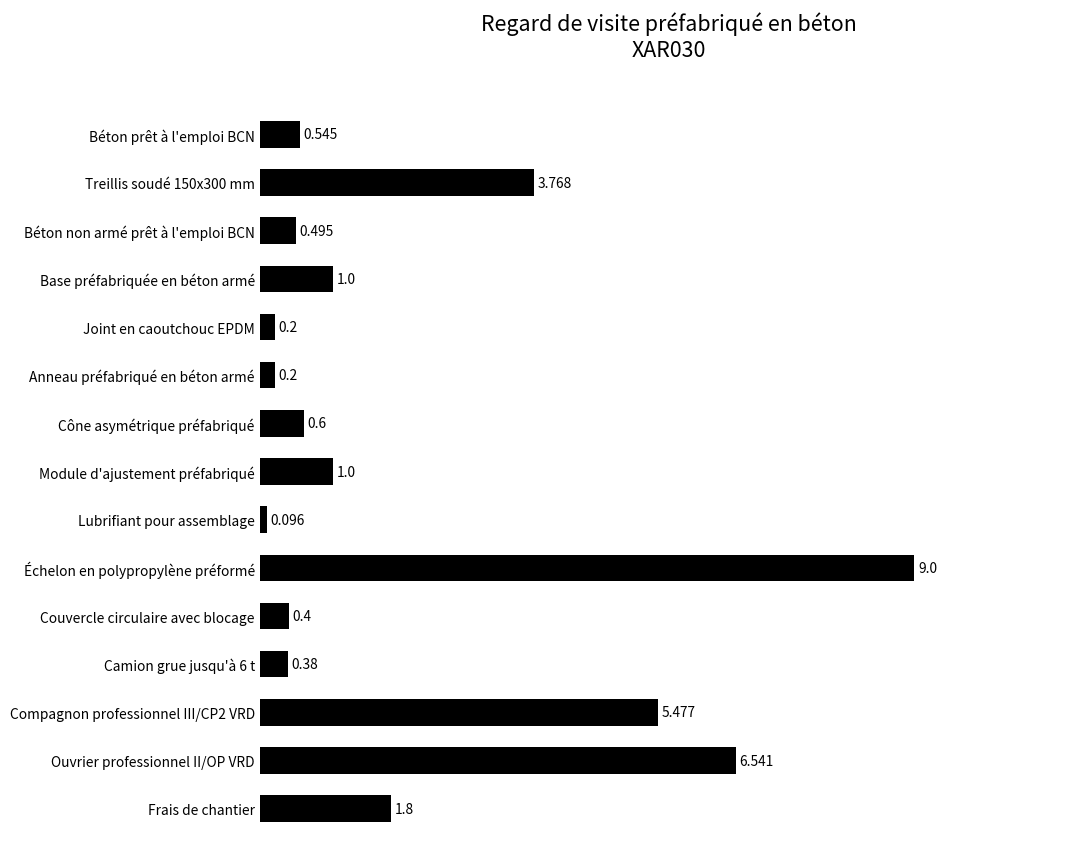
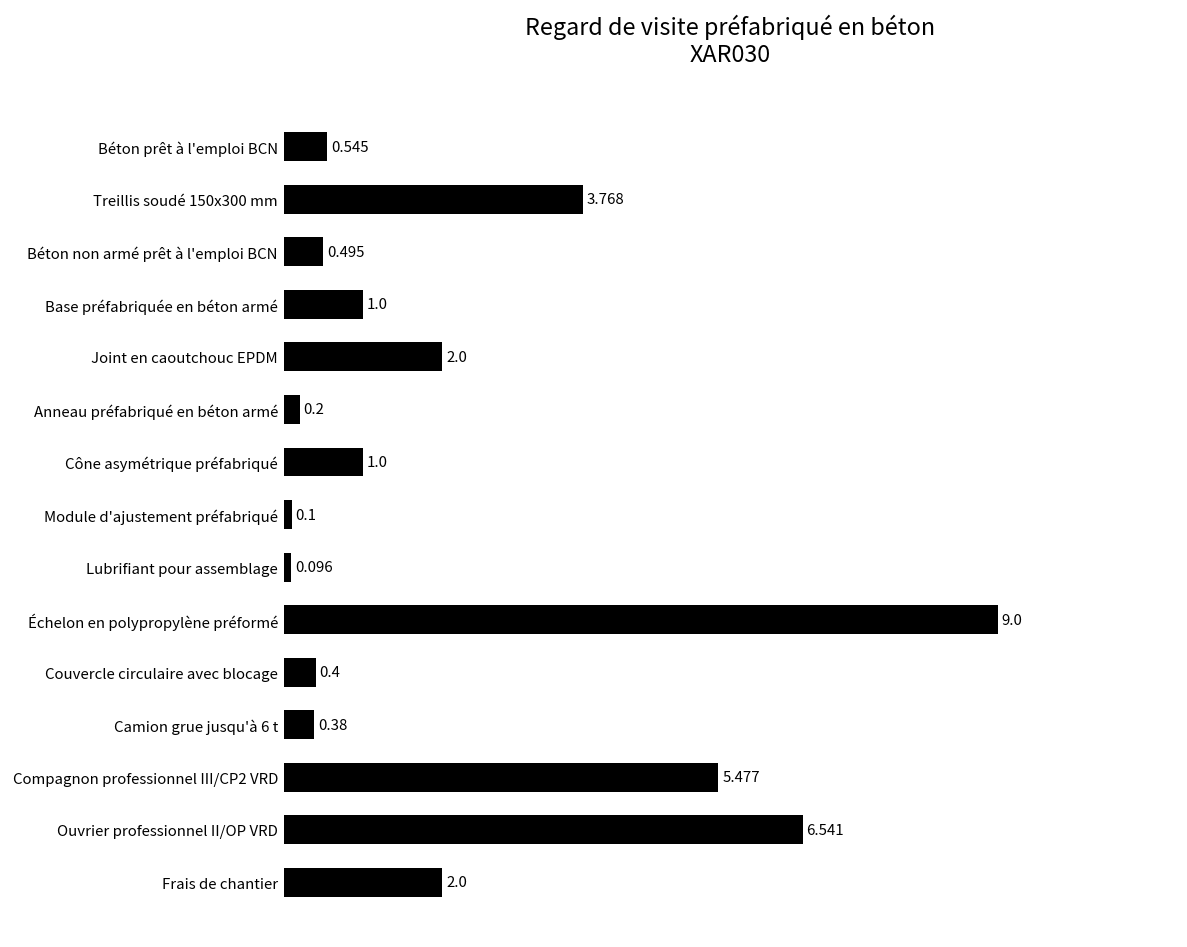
Joint en caoutchouc EPDM: 0.2 -> 2.0
Cône asymétrique préfabriqué: 0.6 -> 1.0
Module d'ajustement préfabriqué: 1.0 -> 0.1
Frais de chantier: 1.8 -> 2.0
